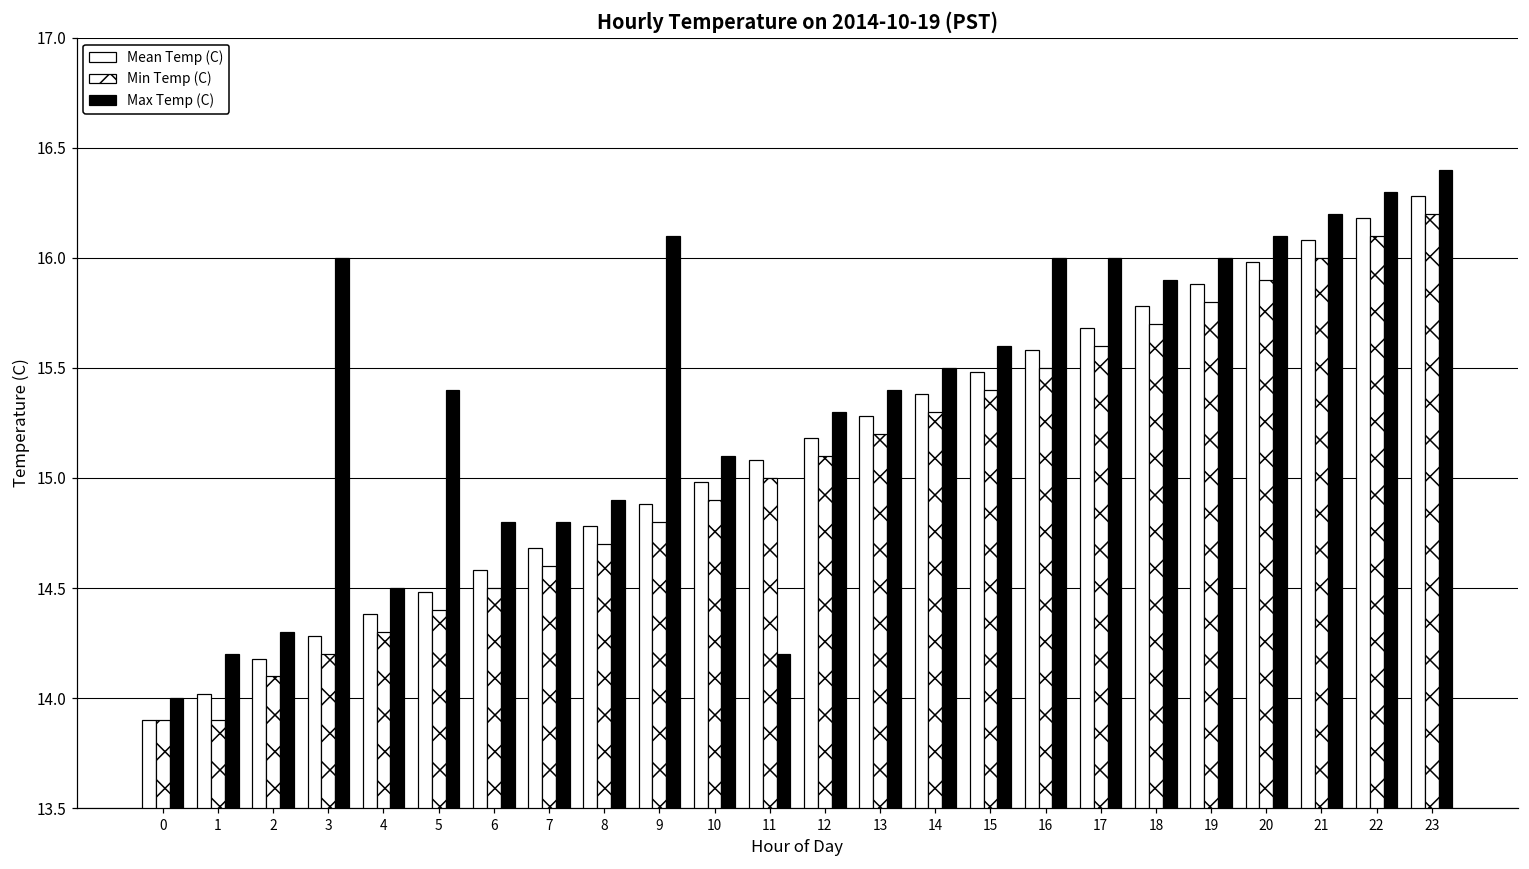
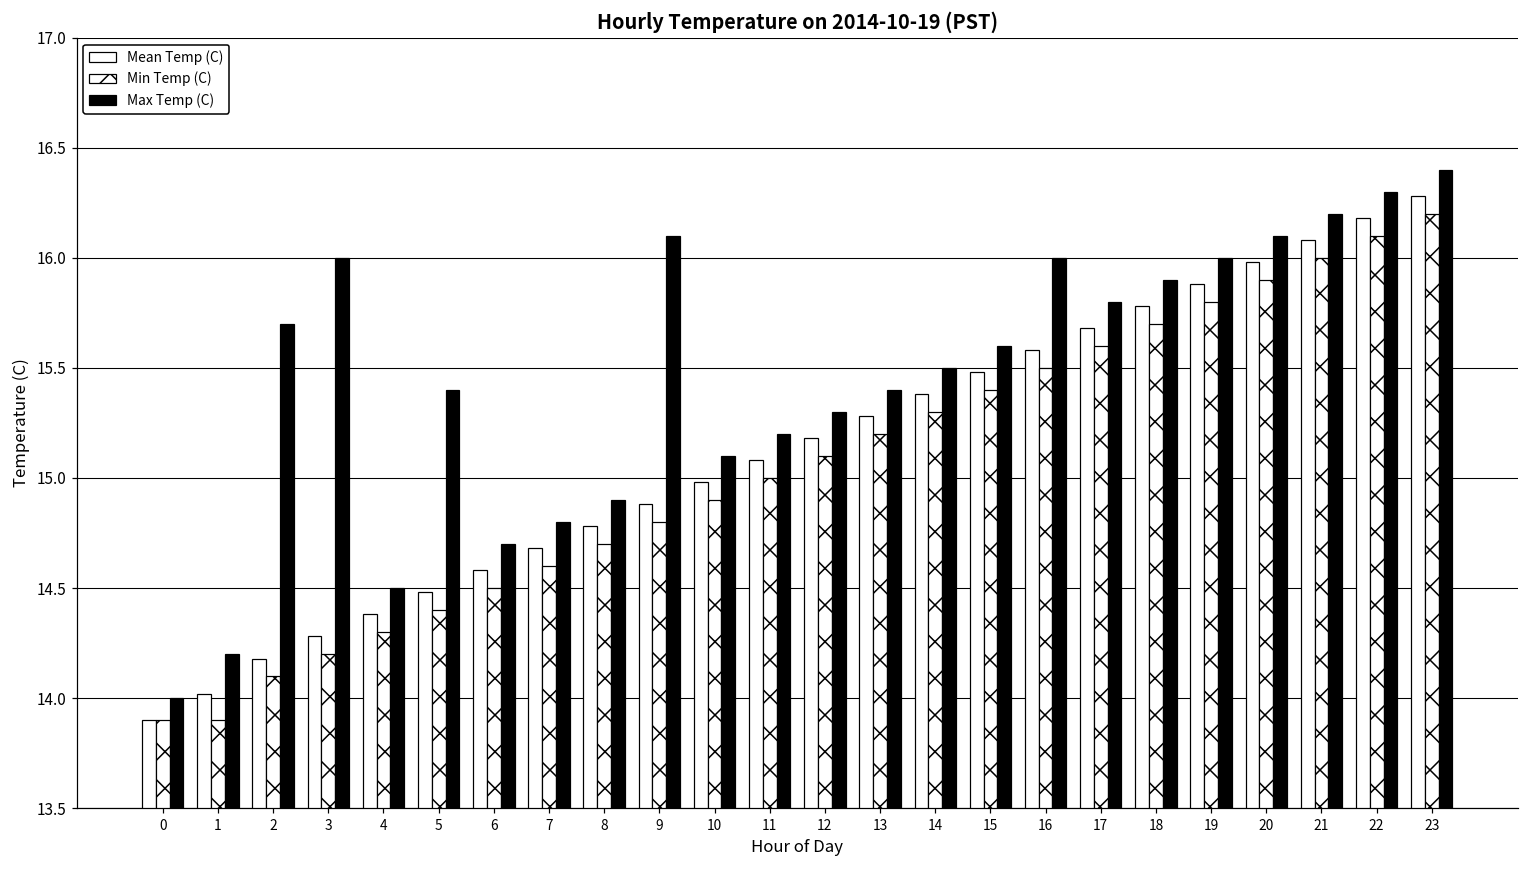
Max Temp (C), 2: 14.3 -> 15.7
Max Temp (C), 6: 14.8 -> 14.7
Max Temp (C), 11: 14.2 -> 15.2
Max Temp (C), 17: 16.0 -> 15.8
